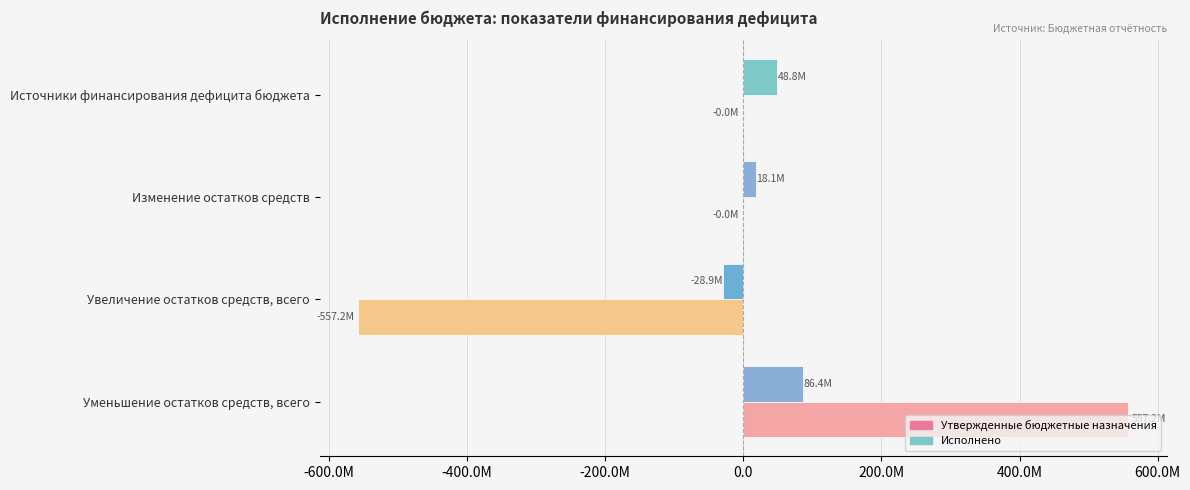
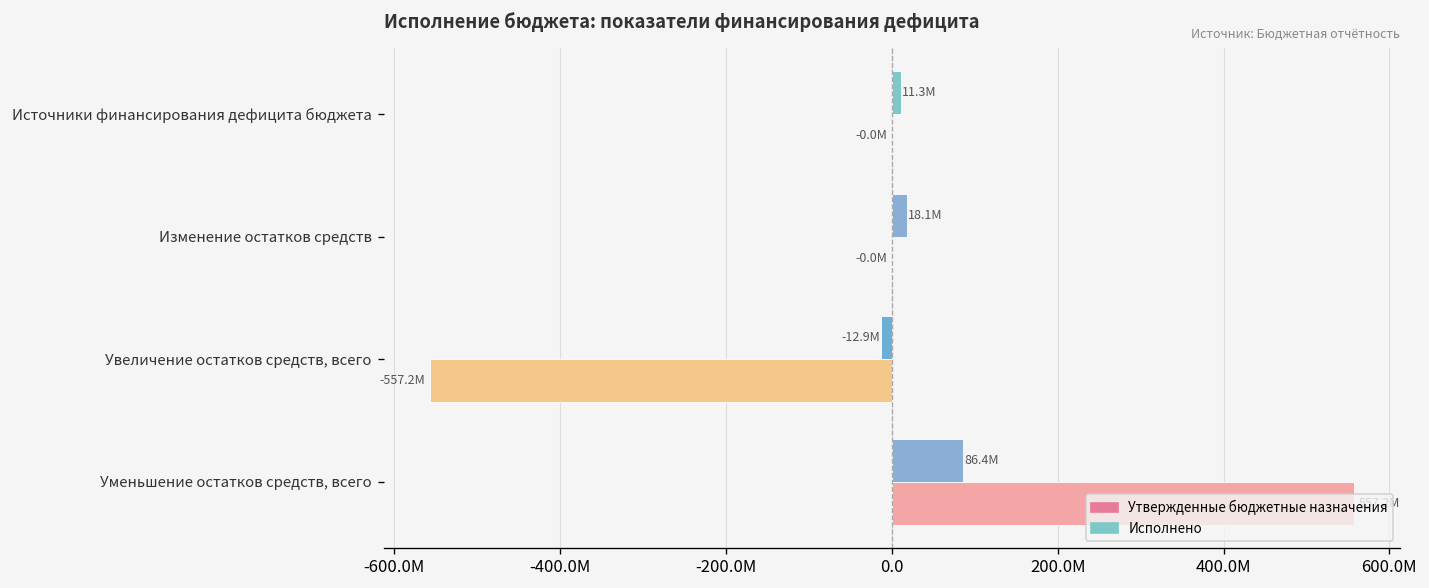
Исполнено, Источники финансирования дефицита бюджета: 48.8M -> 11.3M
Исполнено, Увеличение остатков средств, всего: -28.9M -> -12.9M
